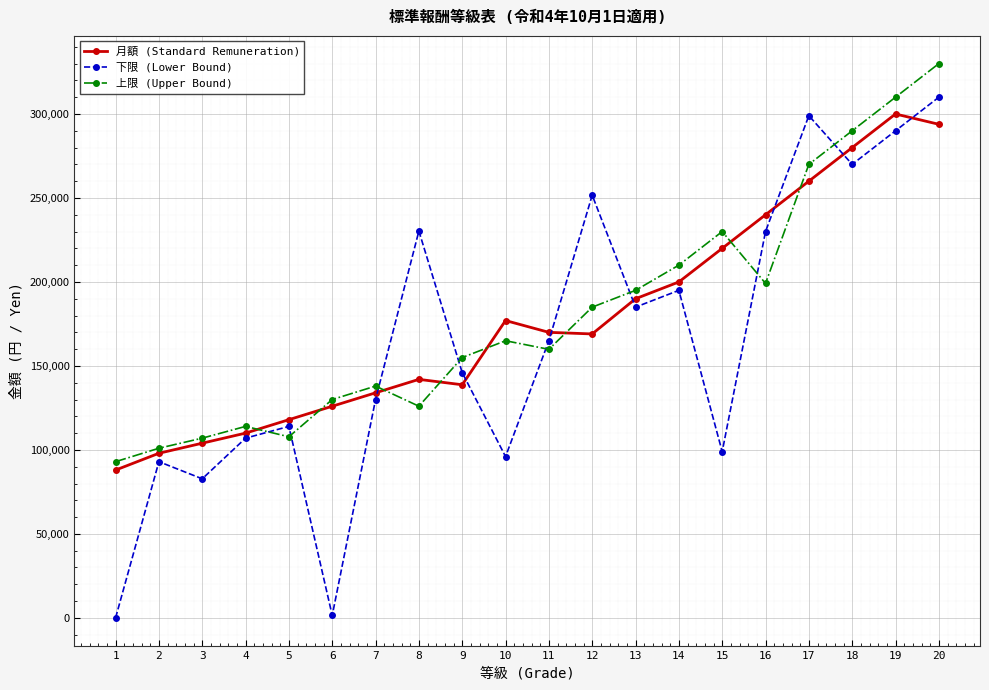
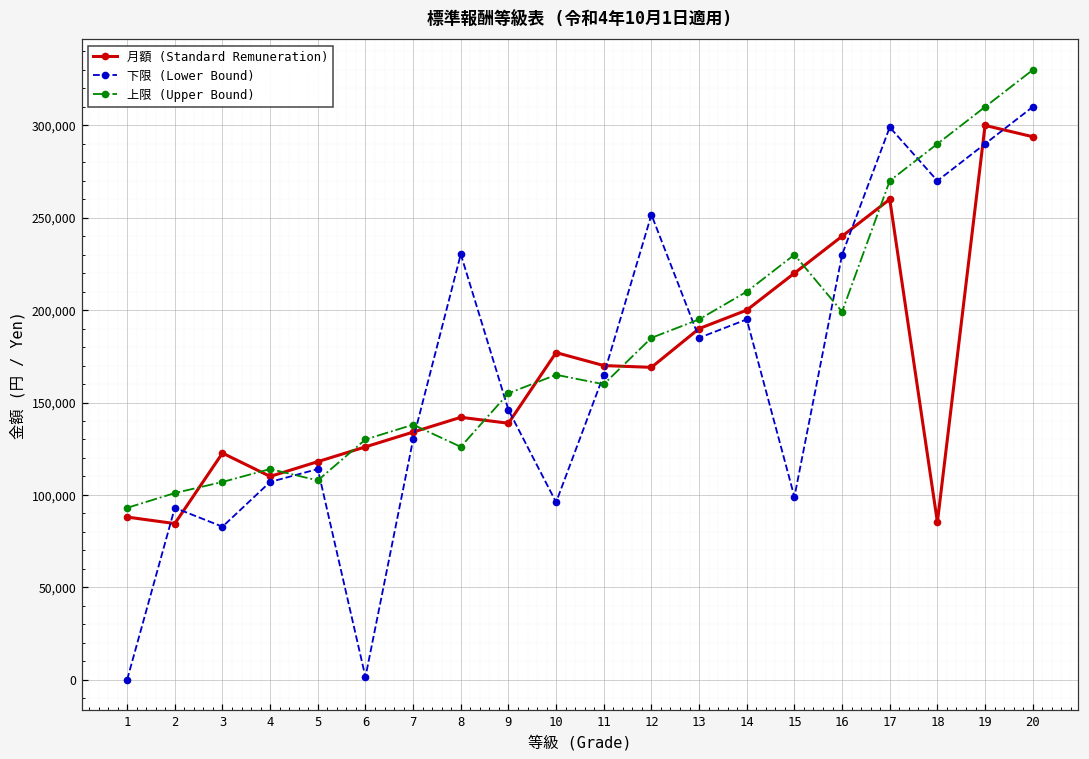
月額 (Standard Remuneration), 2: 98,000 -> 84,000
月額 (Standard Remuneration), 3: 104,000 -> 123,000
月額 (Standard Remuneration), 18: 280,000 -> 85,000
